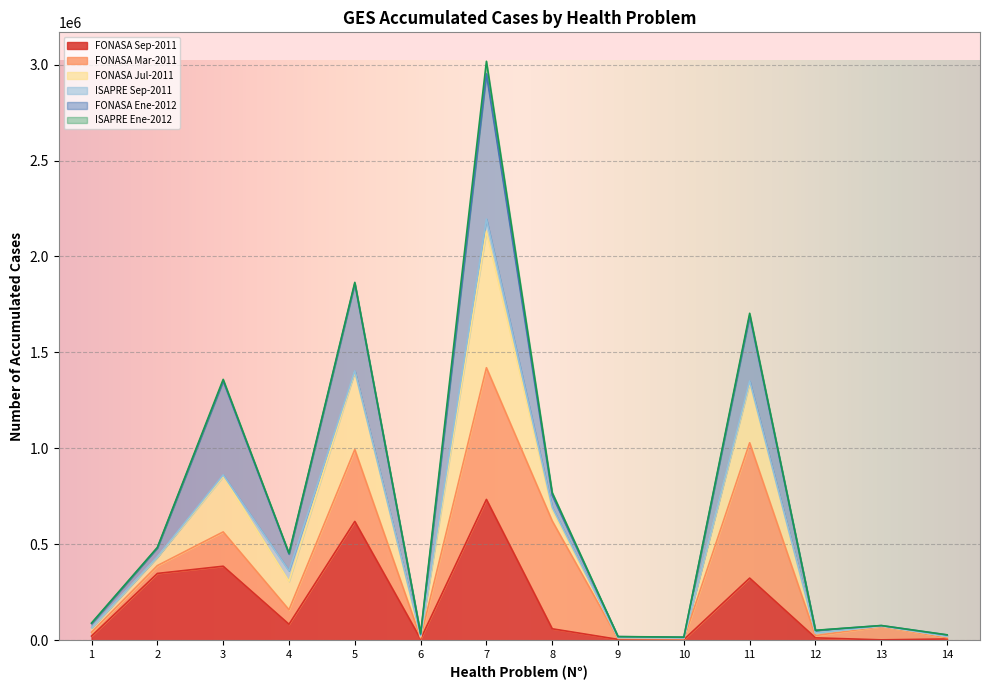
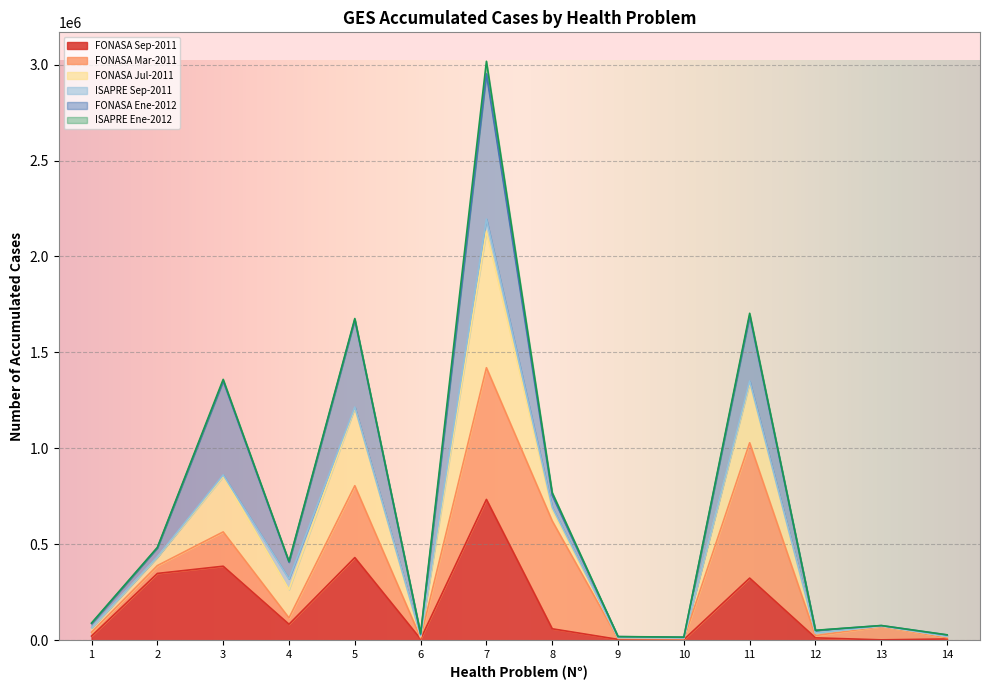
FONASA Mar-2011, 4: 80000 -> 30000
FONASA Sep-2011, 5: 620000 -> 430000
